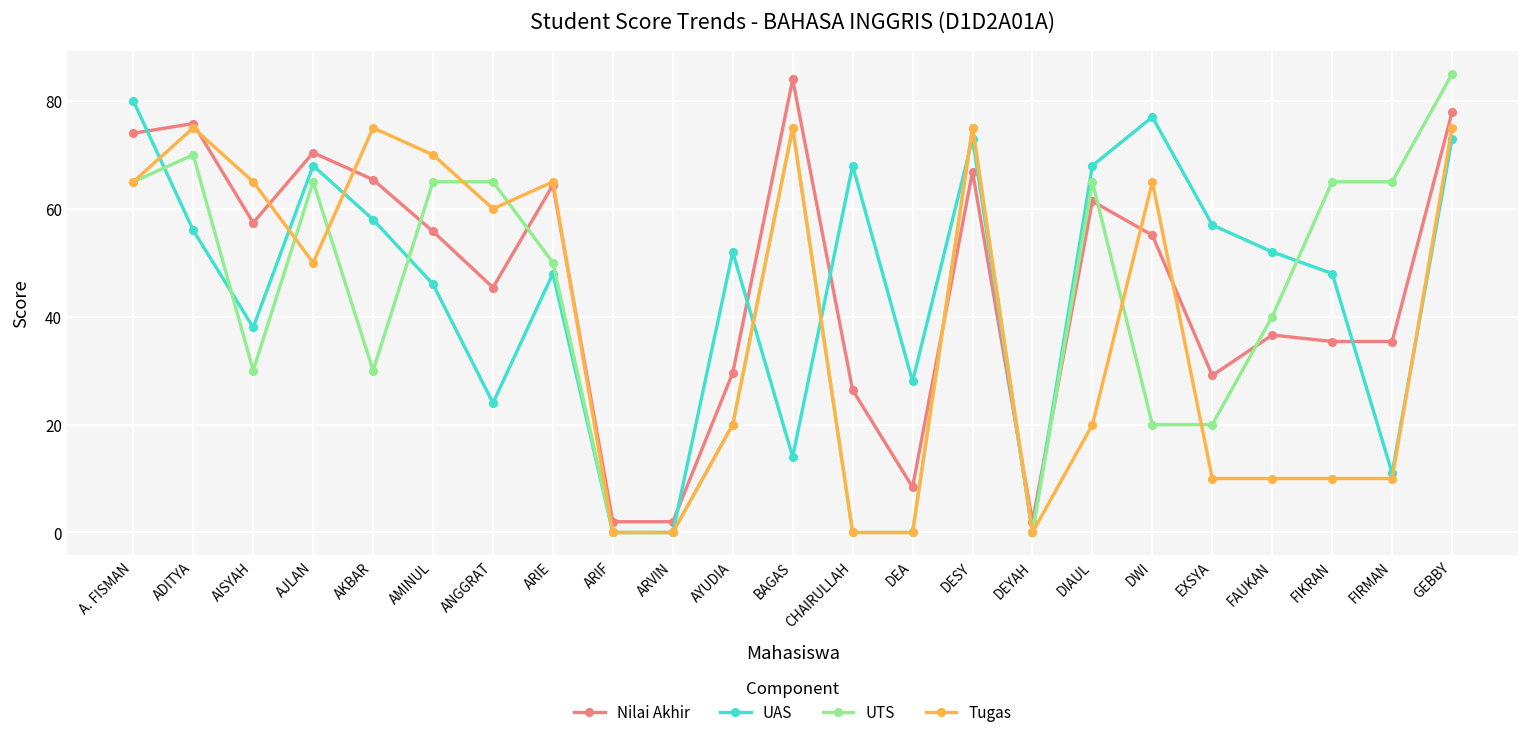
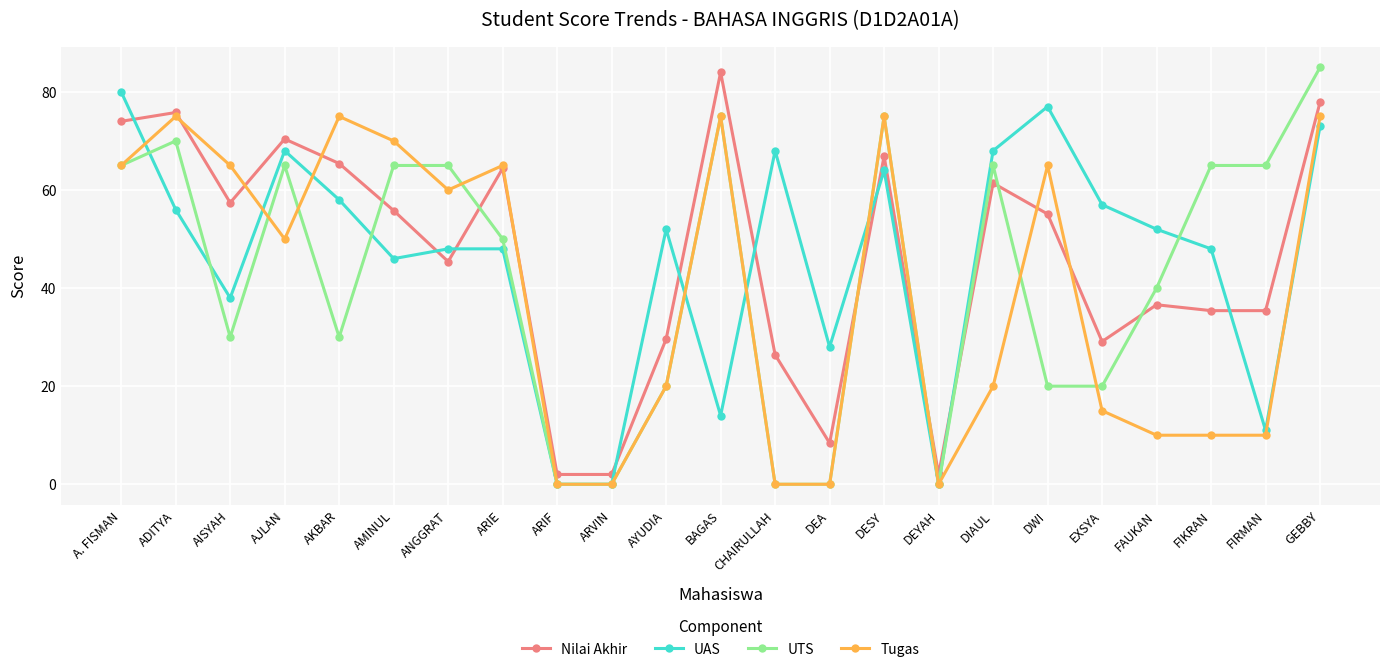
UAS, ANGGRAT: 24 -> 48
UAS, DESY: 73 -> 64
Tugas, EXSYA: 10 -> 15
